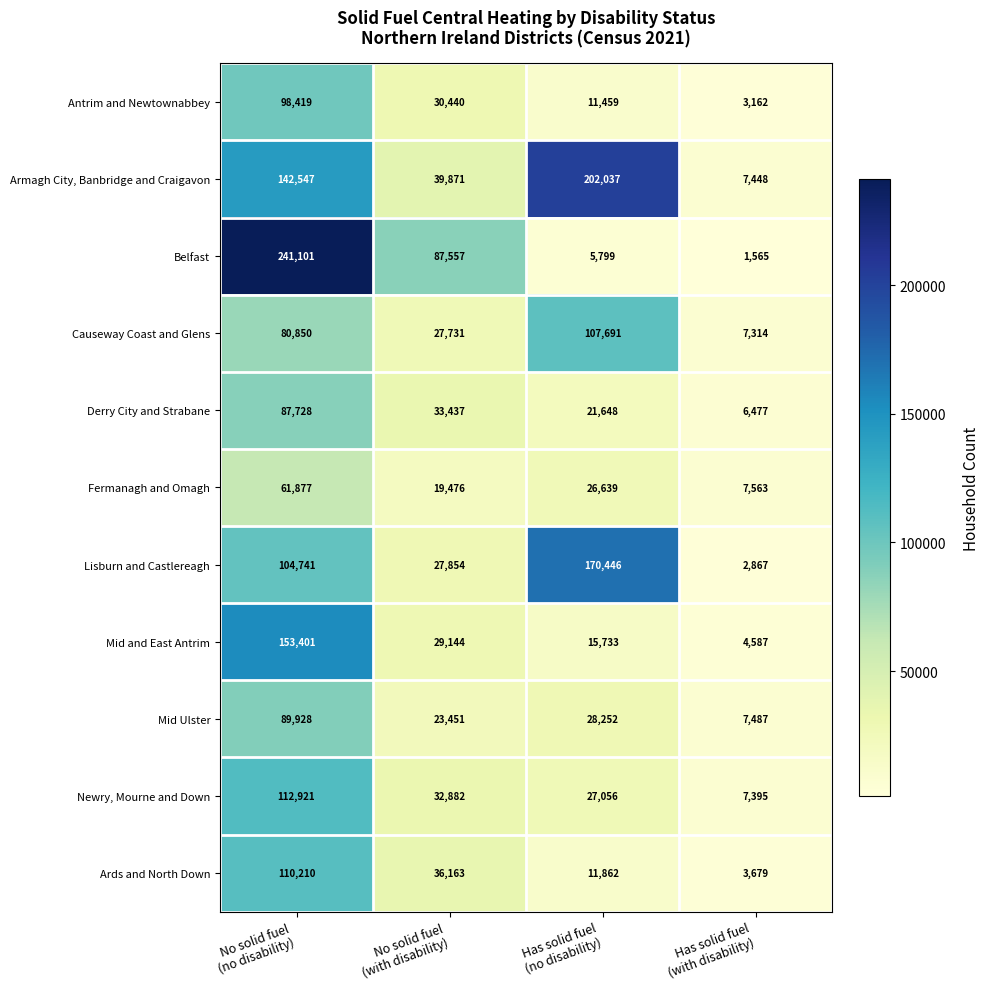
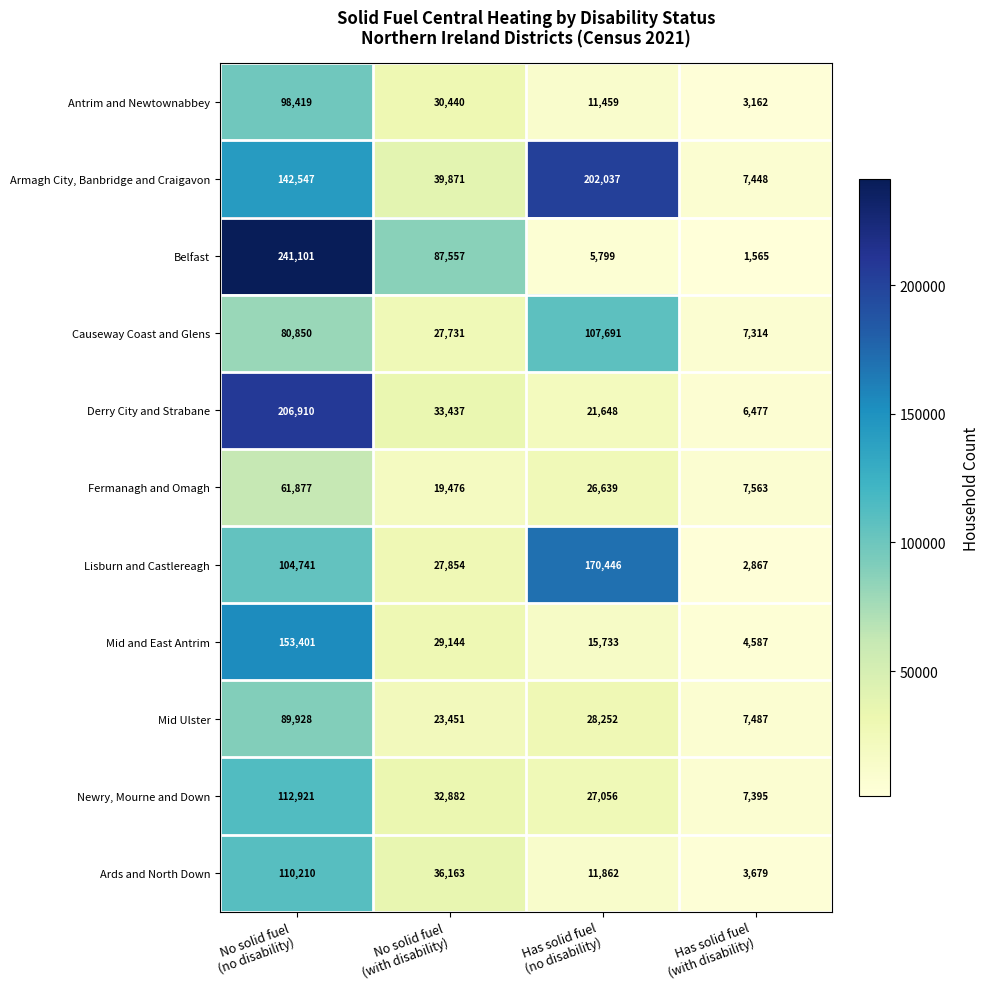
Derry City and Strabane, No solid fuel (no disability): 87,728 -> 206,910
